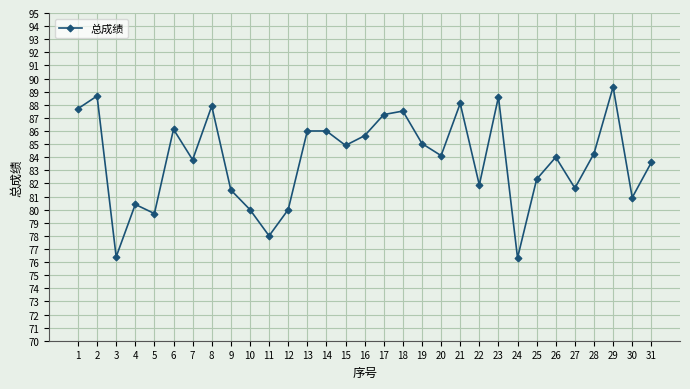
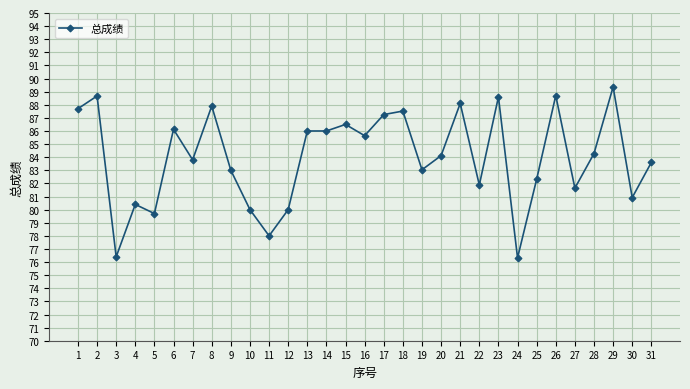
9: 81.5 -> 83.0
15: 84.9 -> 86.5
19: 85.0 -> 83.0
26: 84.0 -> 88.7
